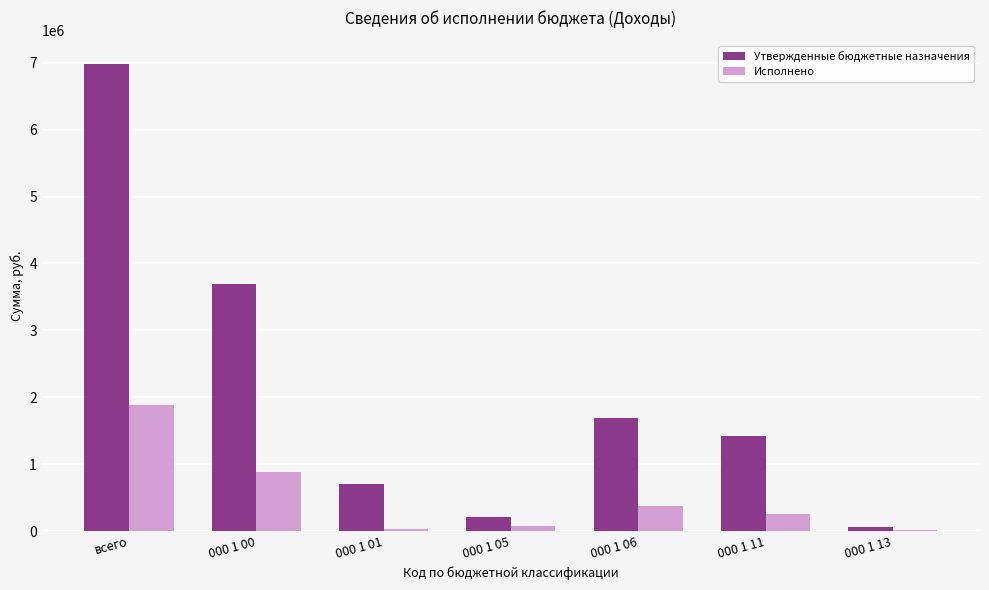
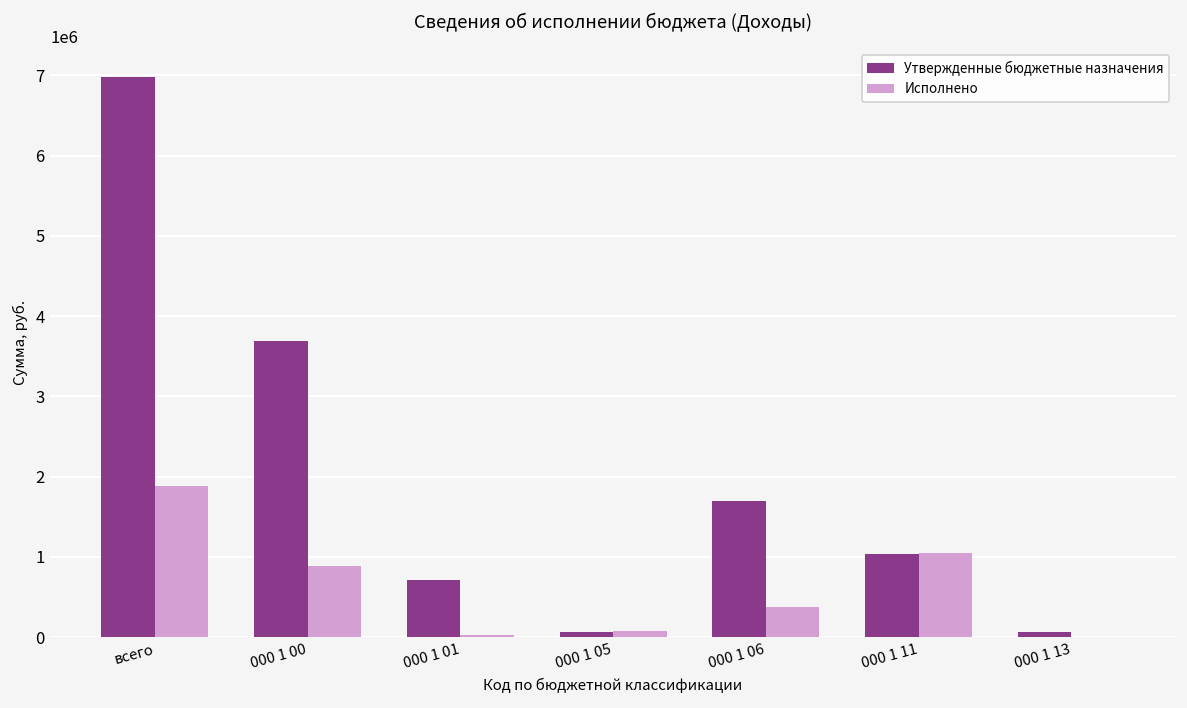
Утвержденные бюджетные назначения, 000 1 05: 200000 -> 100000
Утвержденные бюджетные назначения, 000 1 11: 1400000 -> 1000000
Исполнено, 000 1 11: 300000 -> 1000000
